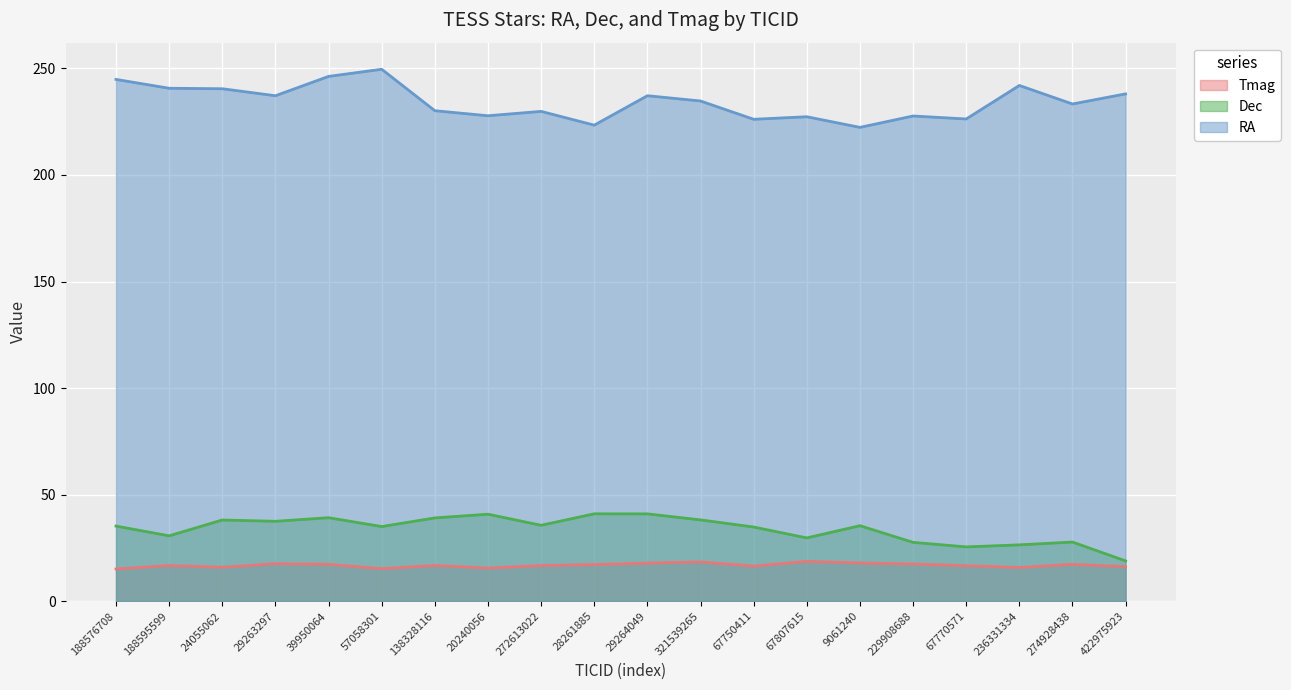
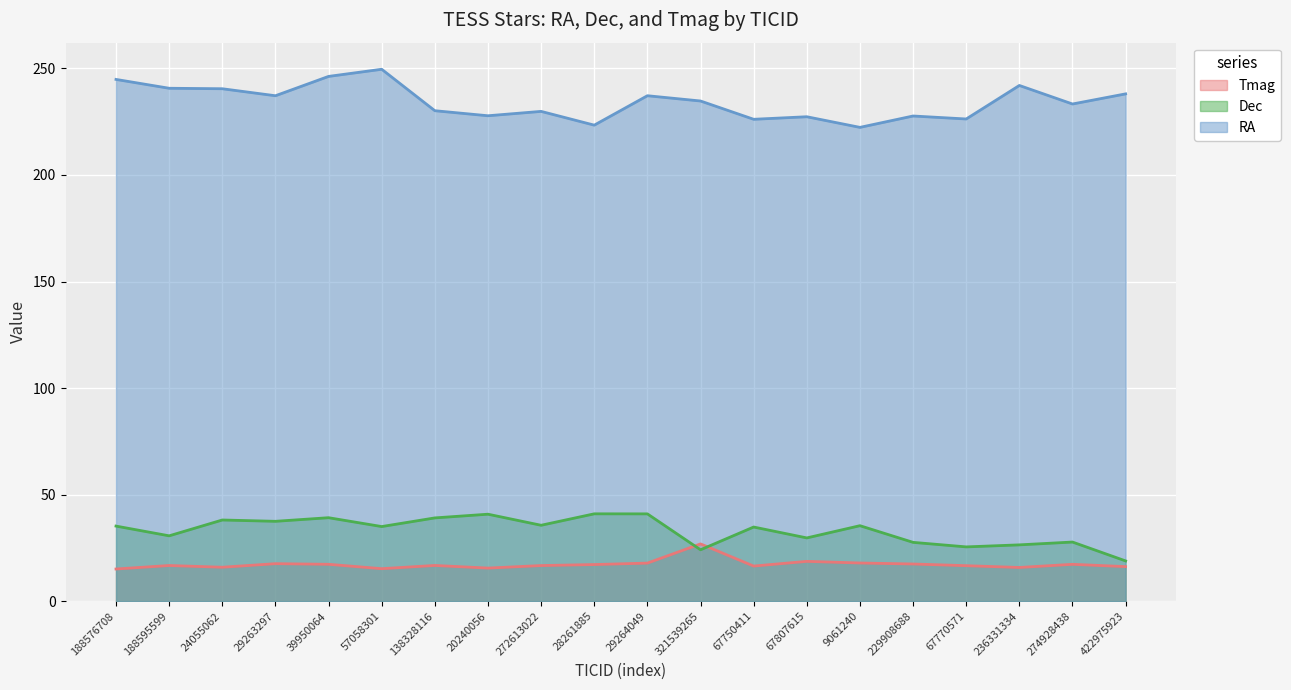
Tmag, 321539265: 18 -> 27
Dec, 321539265: 38 -> 24
